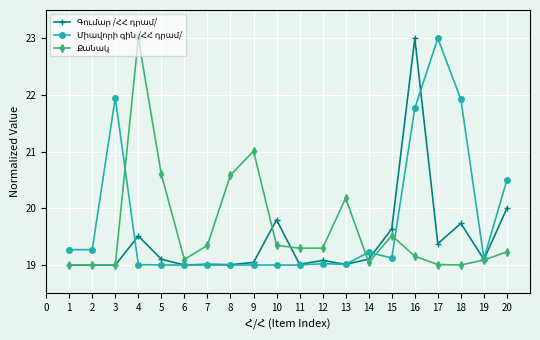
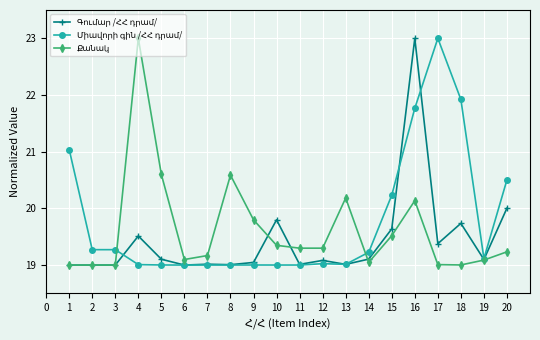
Միավորի գին /ՀՀ դրամ/, 1: 19.3 -> 21.0
Միավորի գին /ՀՀ դրամ/, 3: 22.0 -> 19.3
Քանակ, 7: 19.3 -> 19.2
Քանակ, 9: 21.0 -> 19.8
Միավորի գին /ՀՀ դրամ/, 15: 19.1 -> 20.2
Քանակ, 16: 19.2 -> 20.1
